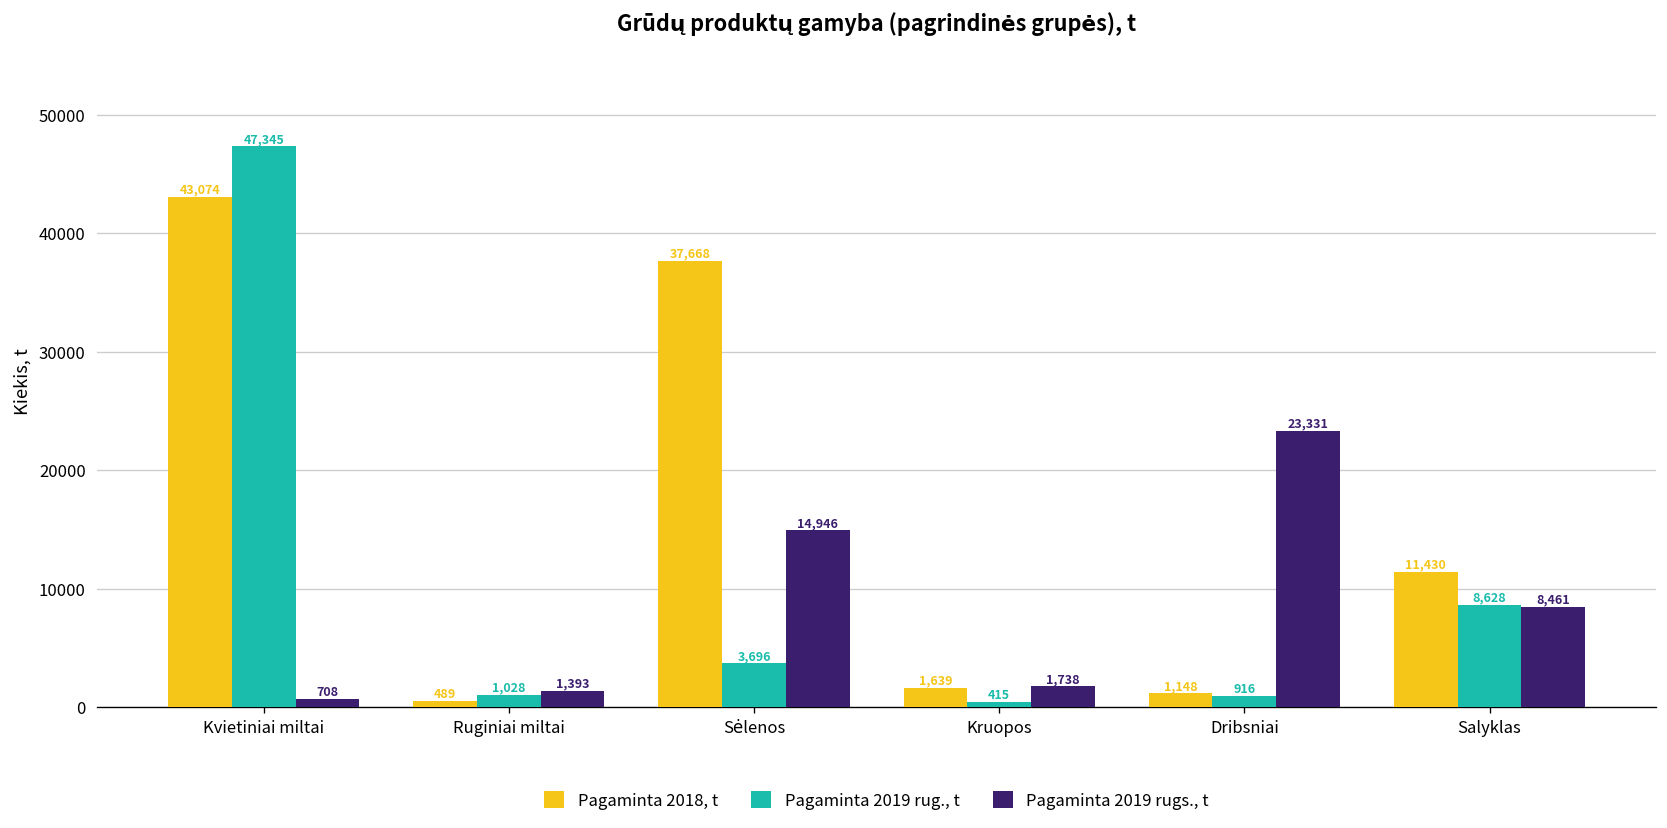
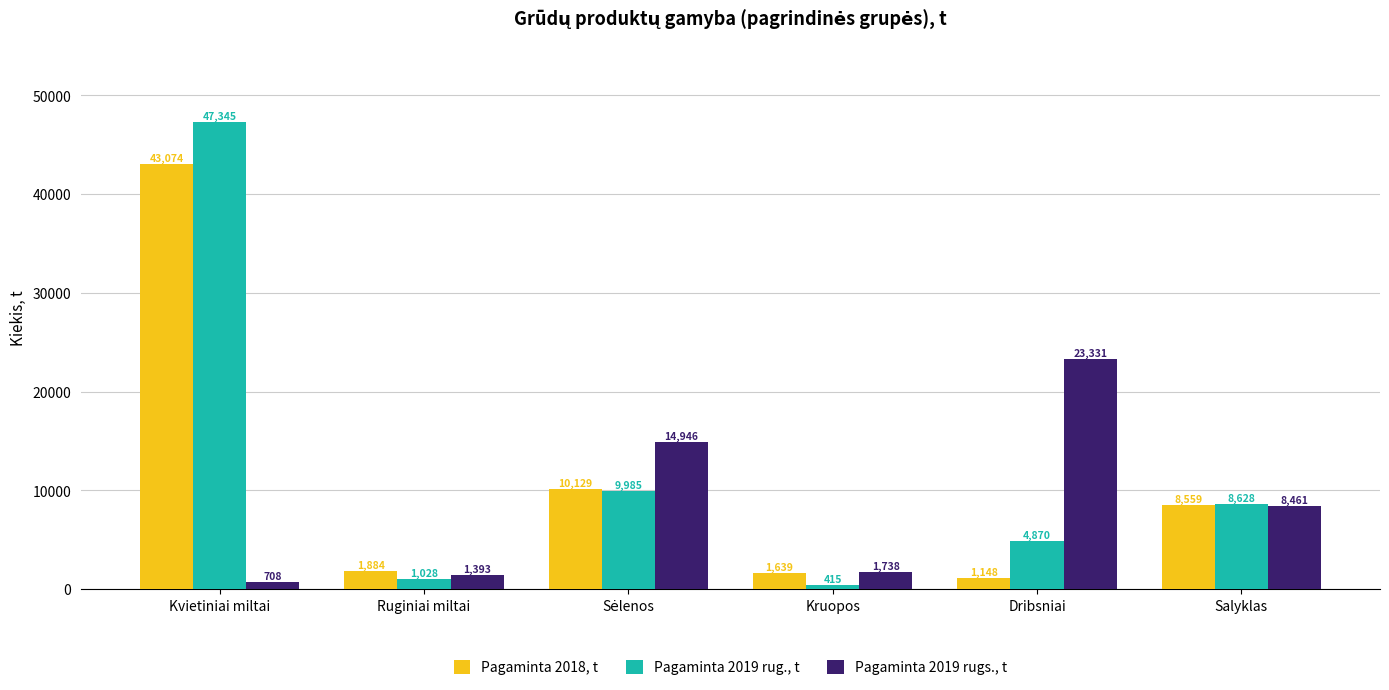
Pagaminta 2018, t, Ruginiai miltai: 489 -> 1,884
Pagaminta 2018, t, Sėlenos: 37,668 -> 10,129
Pagaminta 2019 rug., t, Sėlenos: 3,696 -> 9,985
Pagaminta 2019 rug., t, Dribsniai: 916 -> 4,870
Pagaminta 2018, t, Salyklas: 11,430 -> 8,559
